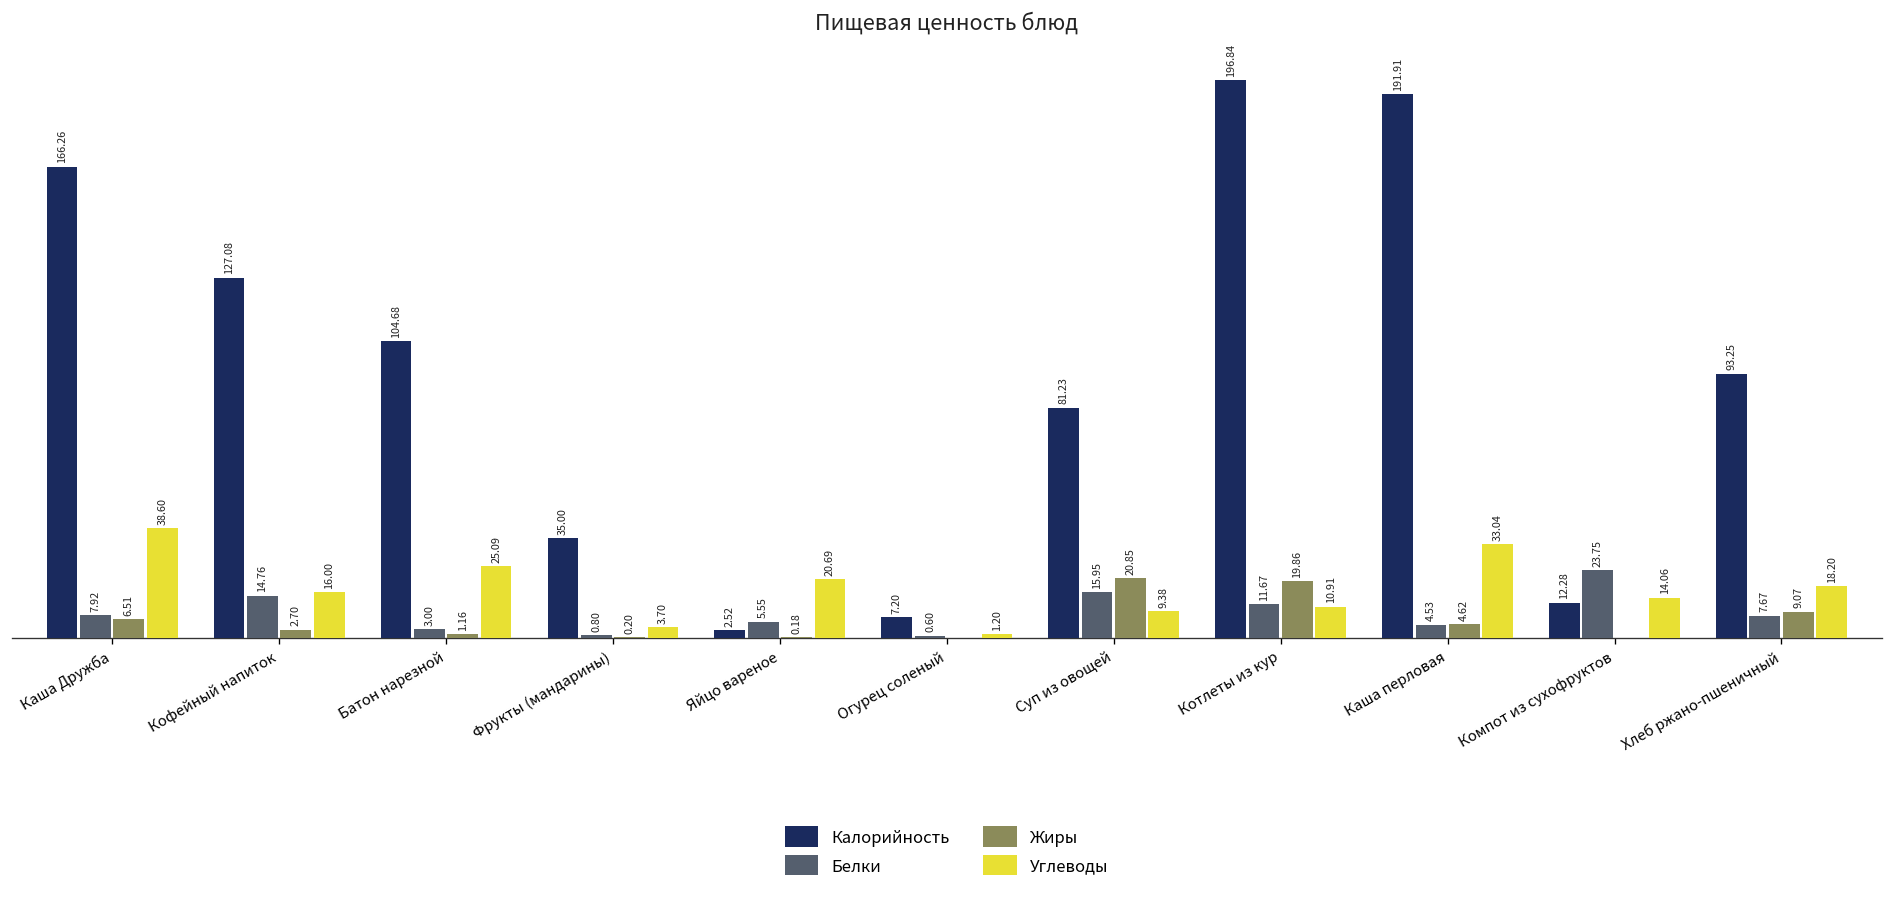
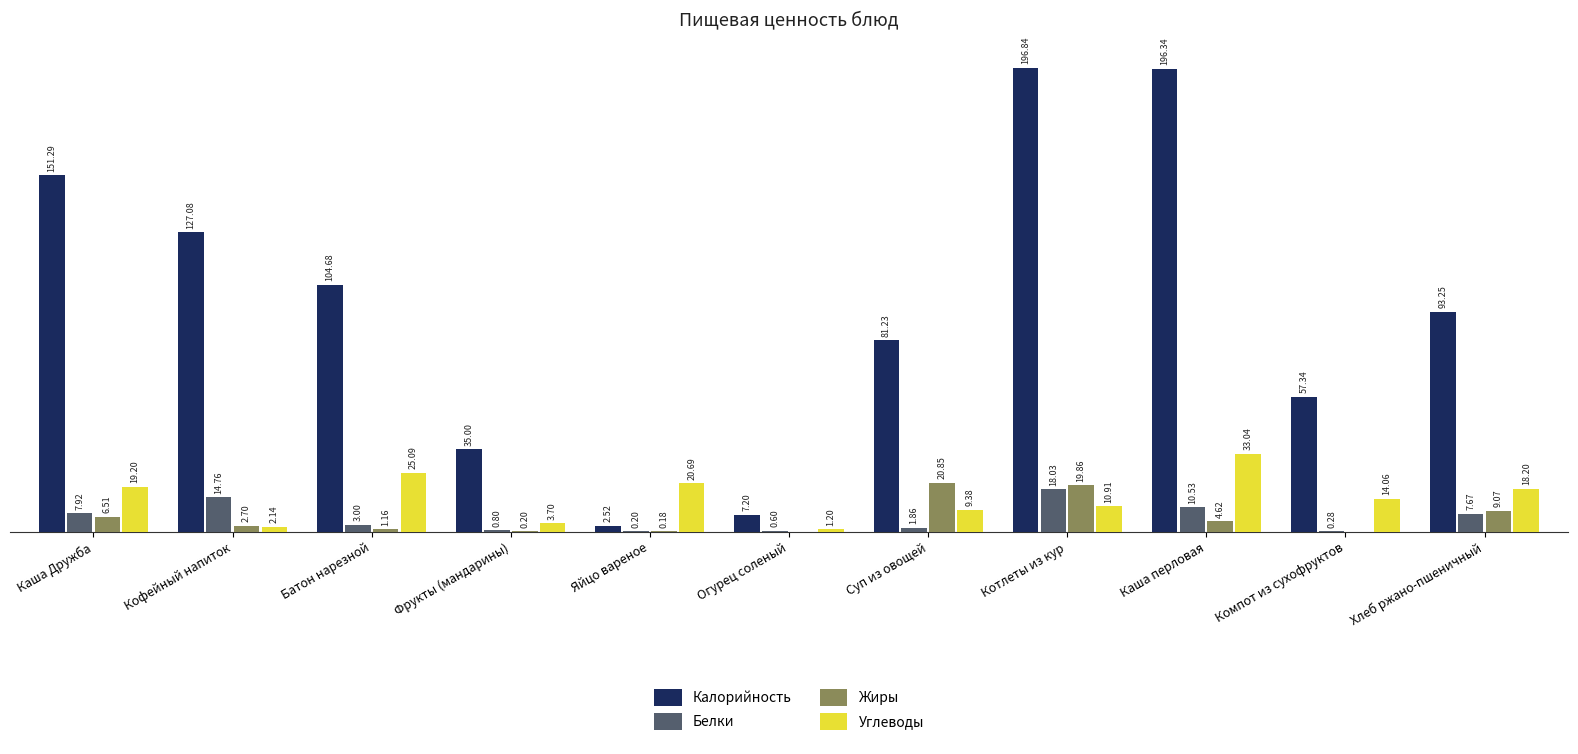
Калорийность, Каша Дружба: 166.26 -> 151.29
Углеводы, Каша Дружба: 38.60 -> 19.20
Углеводы, Кофейный напиток: 16.00 -> 2.14
Белки, Яйцо вареное: 5.55 -> 0.20
Белки, Суп из овощей: 15.95 -> 1.86
Белки, Котлеты из кур: 11.67 -> 18.03
Калорийность, Каша перловая: 191.91 -> 196.34
Белки, Каша перловая: 4.53 -> 10.53
Калорийность, Компот из сухофруктов: 12.28 -> 57.34
Белки, Компот из сухофруктов: 23.75 -> 0.28
